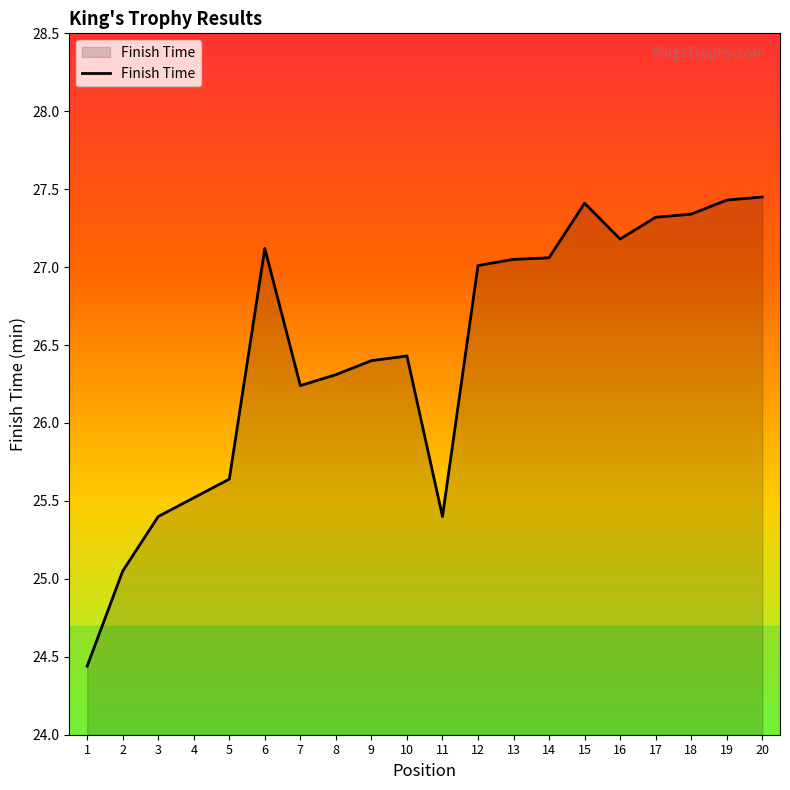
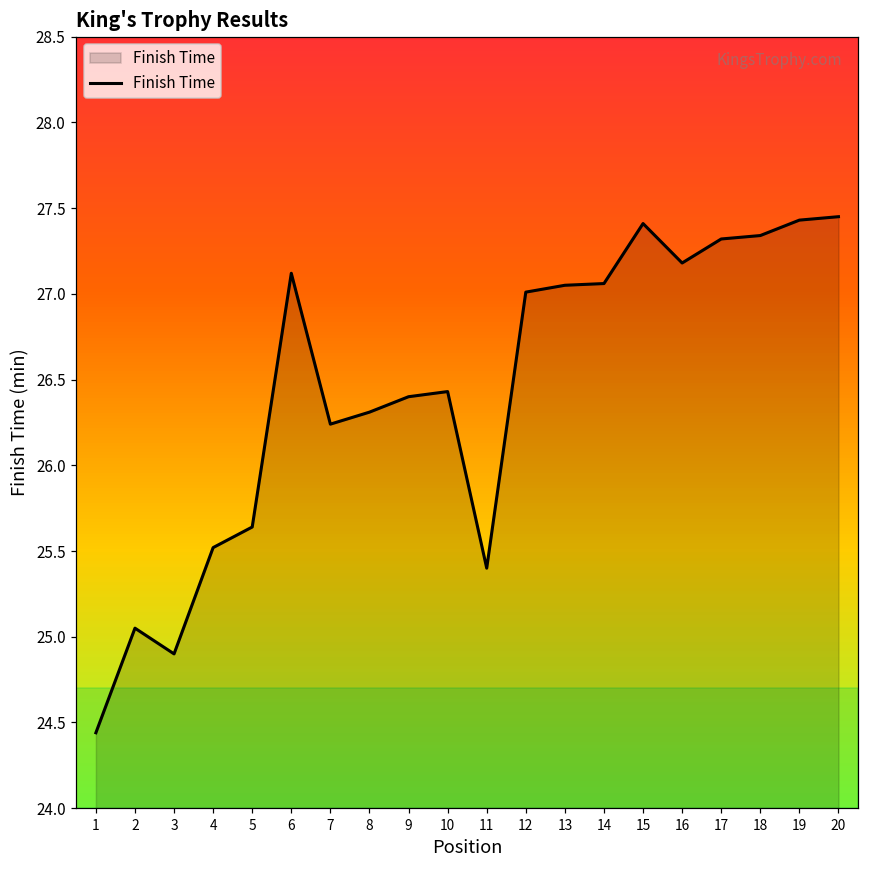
3: 25.4 -> 24.9
